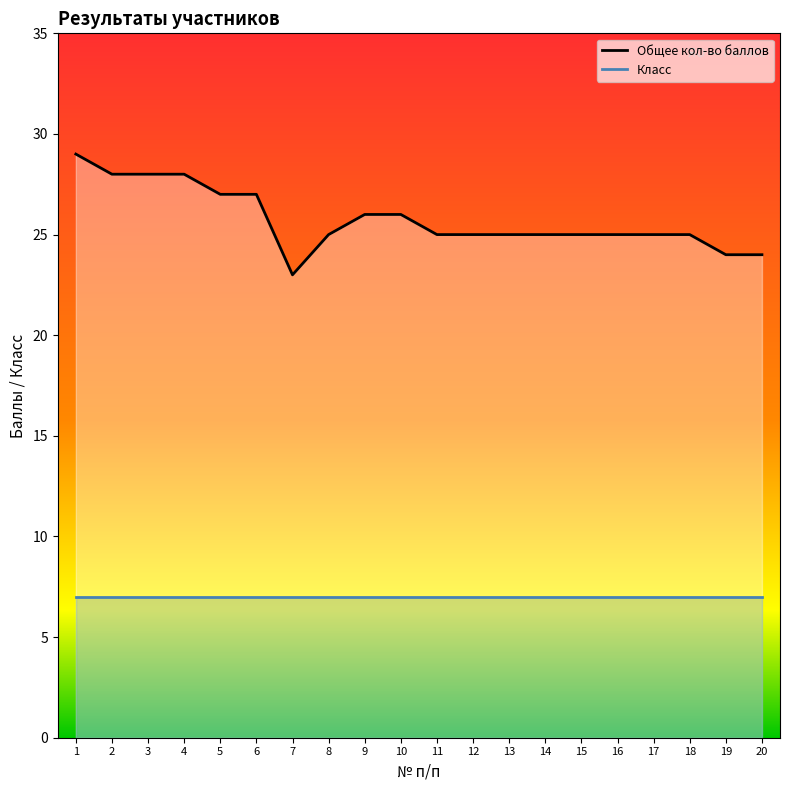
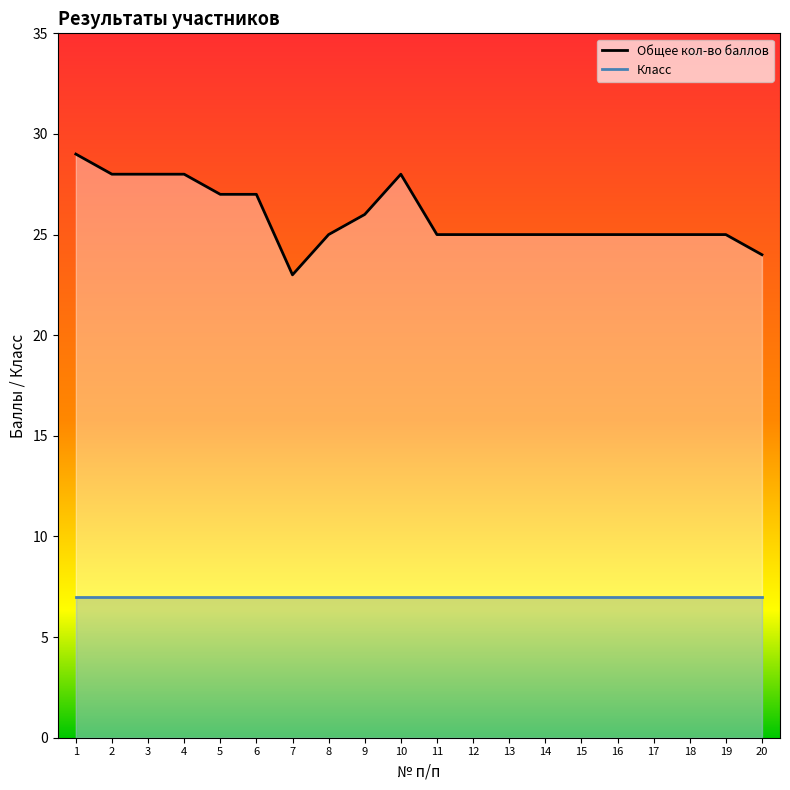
Общее кол-во баллов, 10: 26 -> 28
Общее кол-во баллов, 19: 24 -> 25
